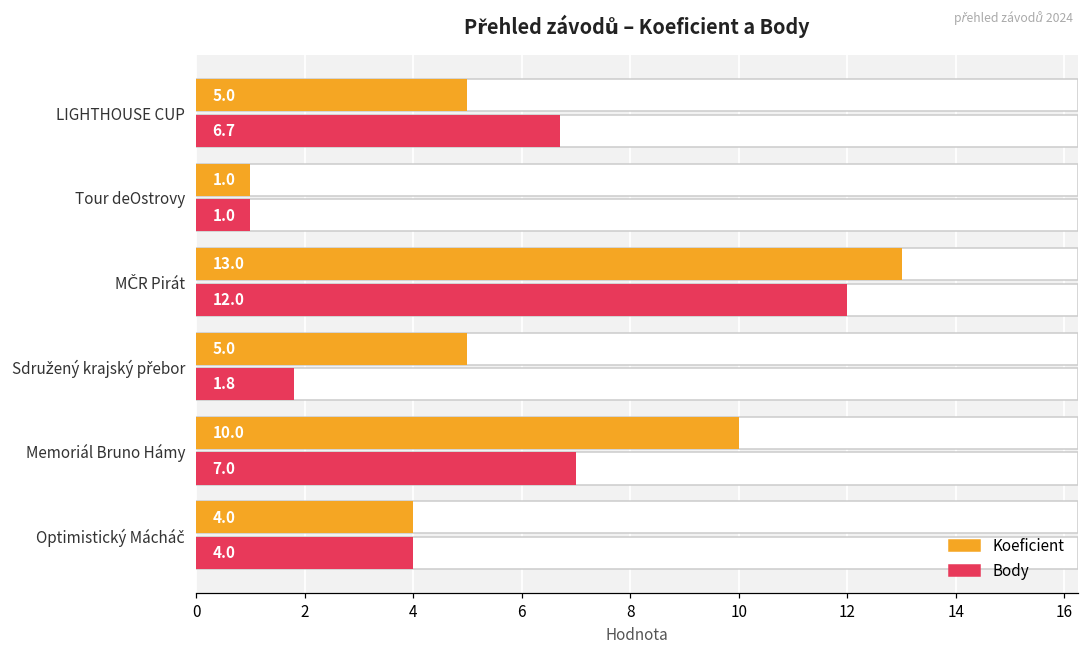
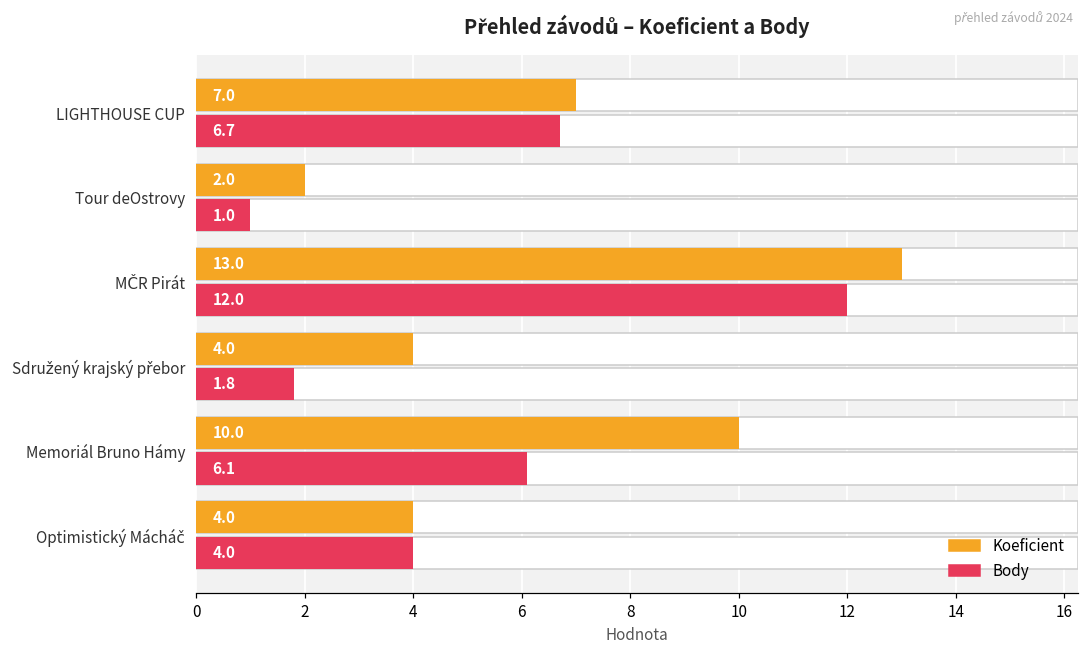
Koeficient, LIGHTHOUSE CUP: 5.0 -> 7.0
Koeficient, Tour deOstrovy: 1.0 -> 2.0
Koeficient, Sdružený krajský přebor: 5.0 -> 4.0
Body, Memoriál Bruno Hámy: 7.0 -> 6.1
